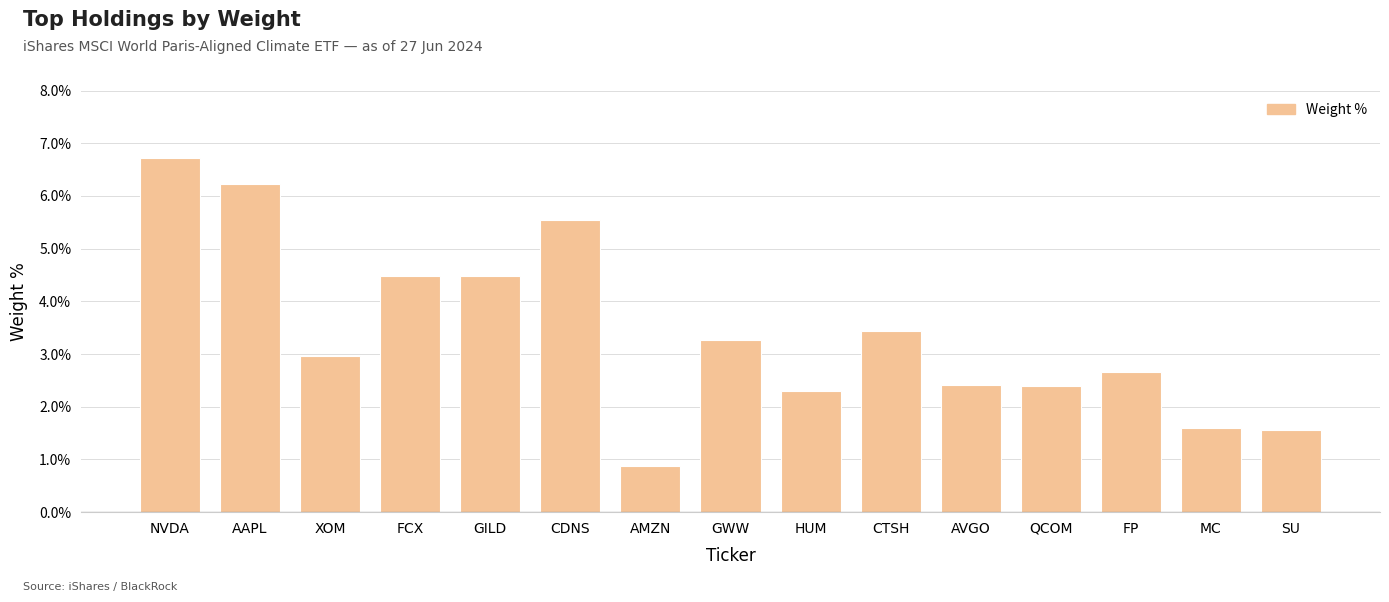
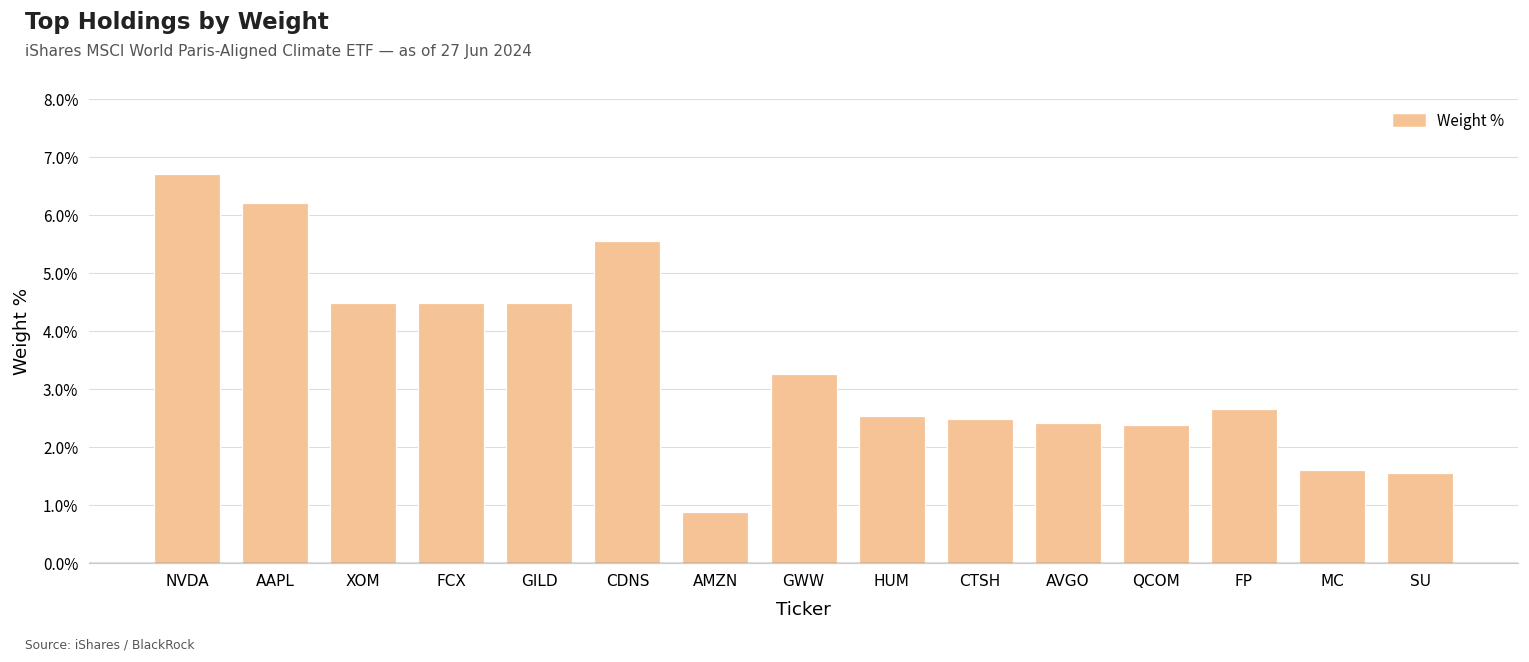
XOM: 3.0% -> 4.5%
HUM: 2.3% -> 2.5%
CTSH: 3.4% -> 2.5%
